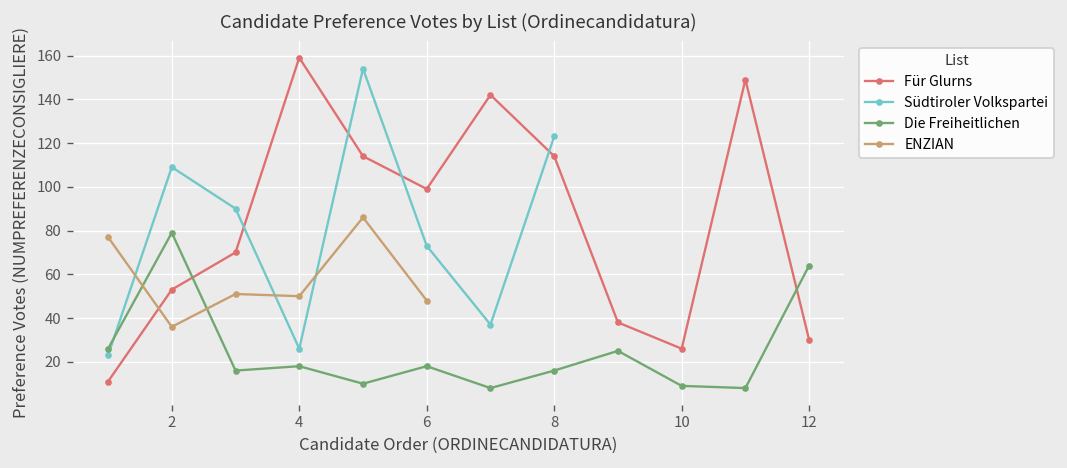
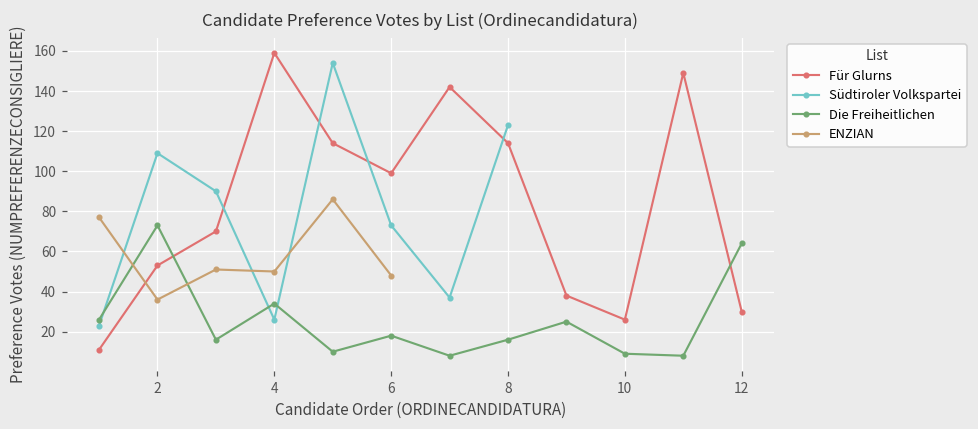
Die Freiheitlichen, 2: 79 -> 73
Die Freiheitlichen, 4: 18 -> 34
